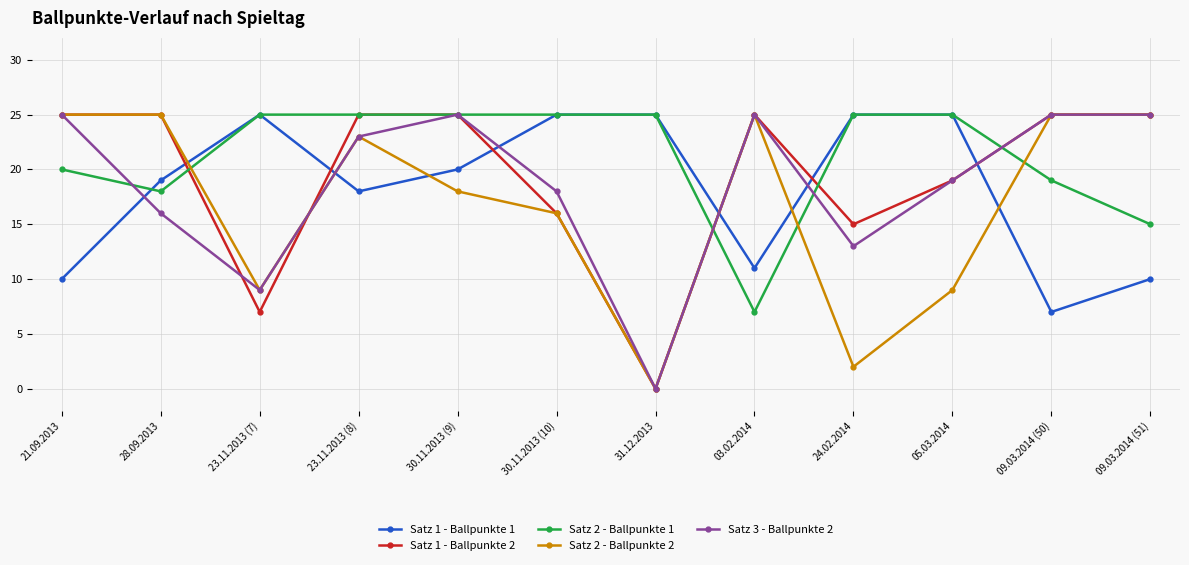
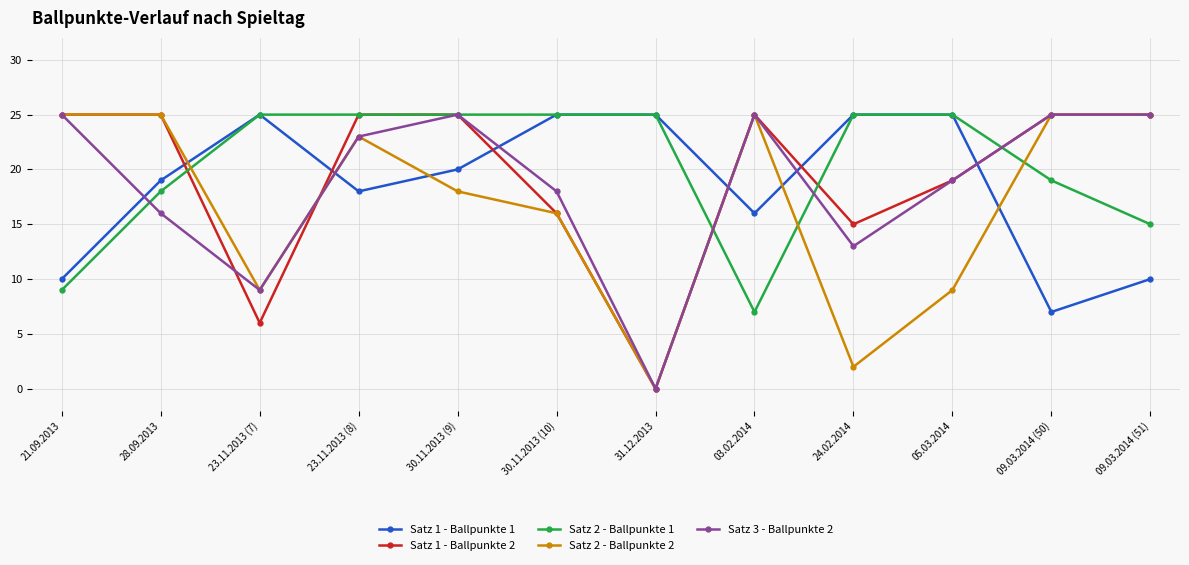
Satz 2 - Ballpunkte 1, 21.09.2013: 20 -> 9
Satz 1 - Ballpunkte 2, 23.11.2013 (7): 7 -> 6
Satz 1 - Ballpunkte 1, 03.02.2014: 11 -> 16
